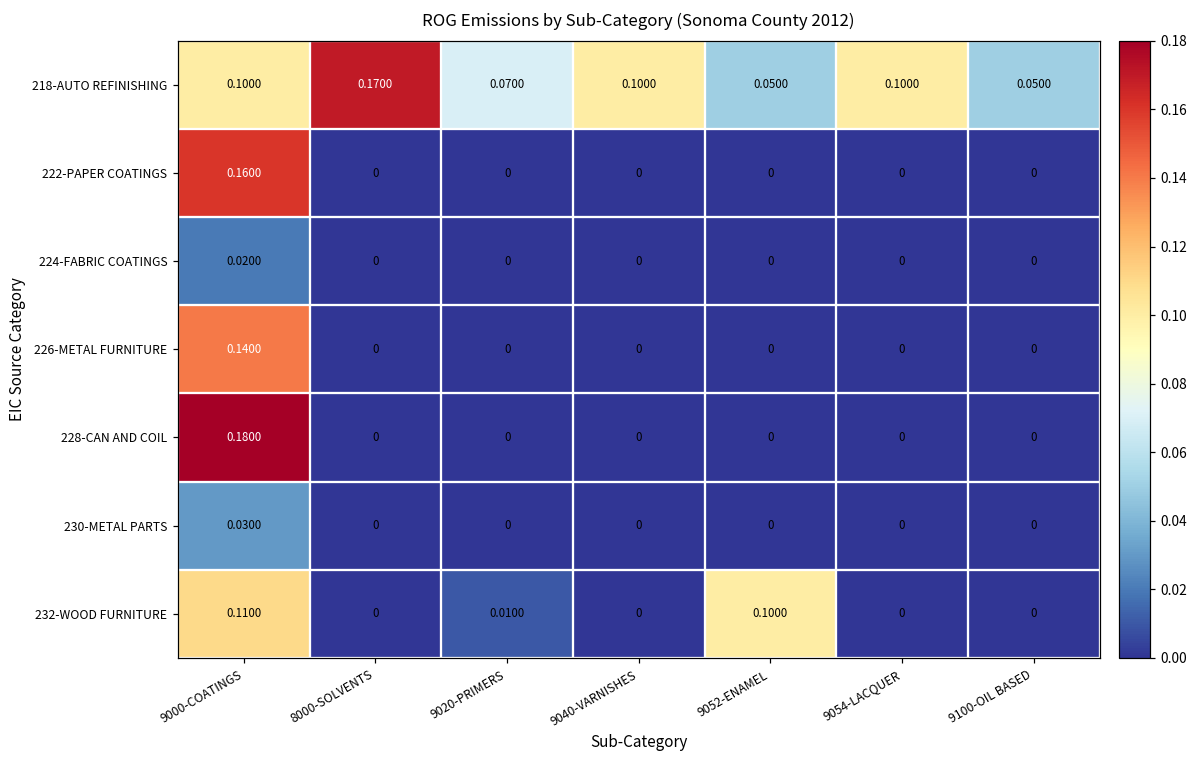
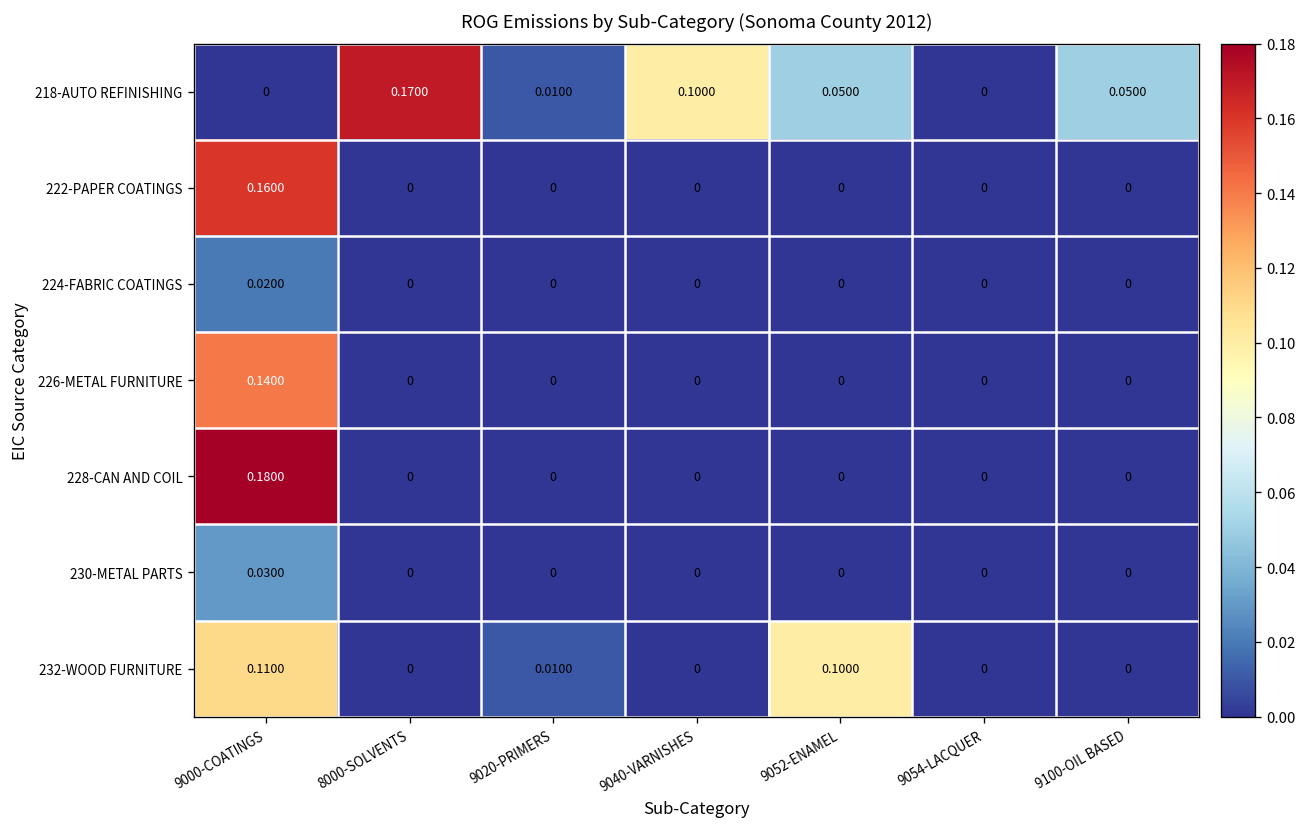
218-AUTO REFINISHING, 9000-COATINGS: 0.1000 -> 0
218-AUTO REFINISHING, 9020-PRIMERS: 0.0700 -> 0.0100
218-AUTO REFINISHING, 9054-LACQUER: 0.1000 -> 0
